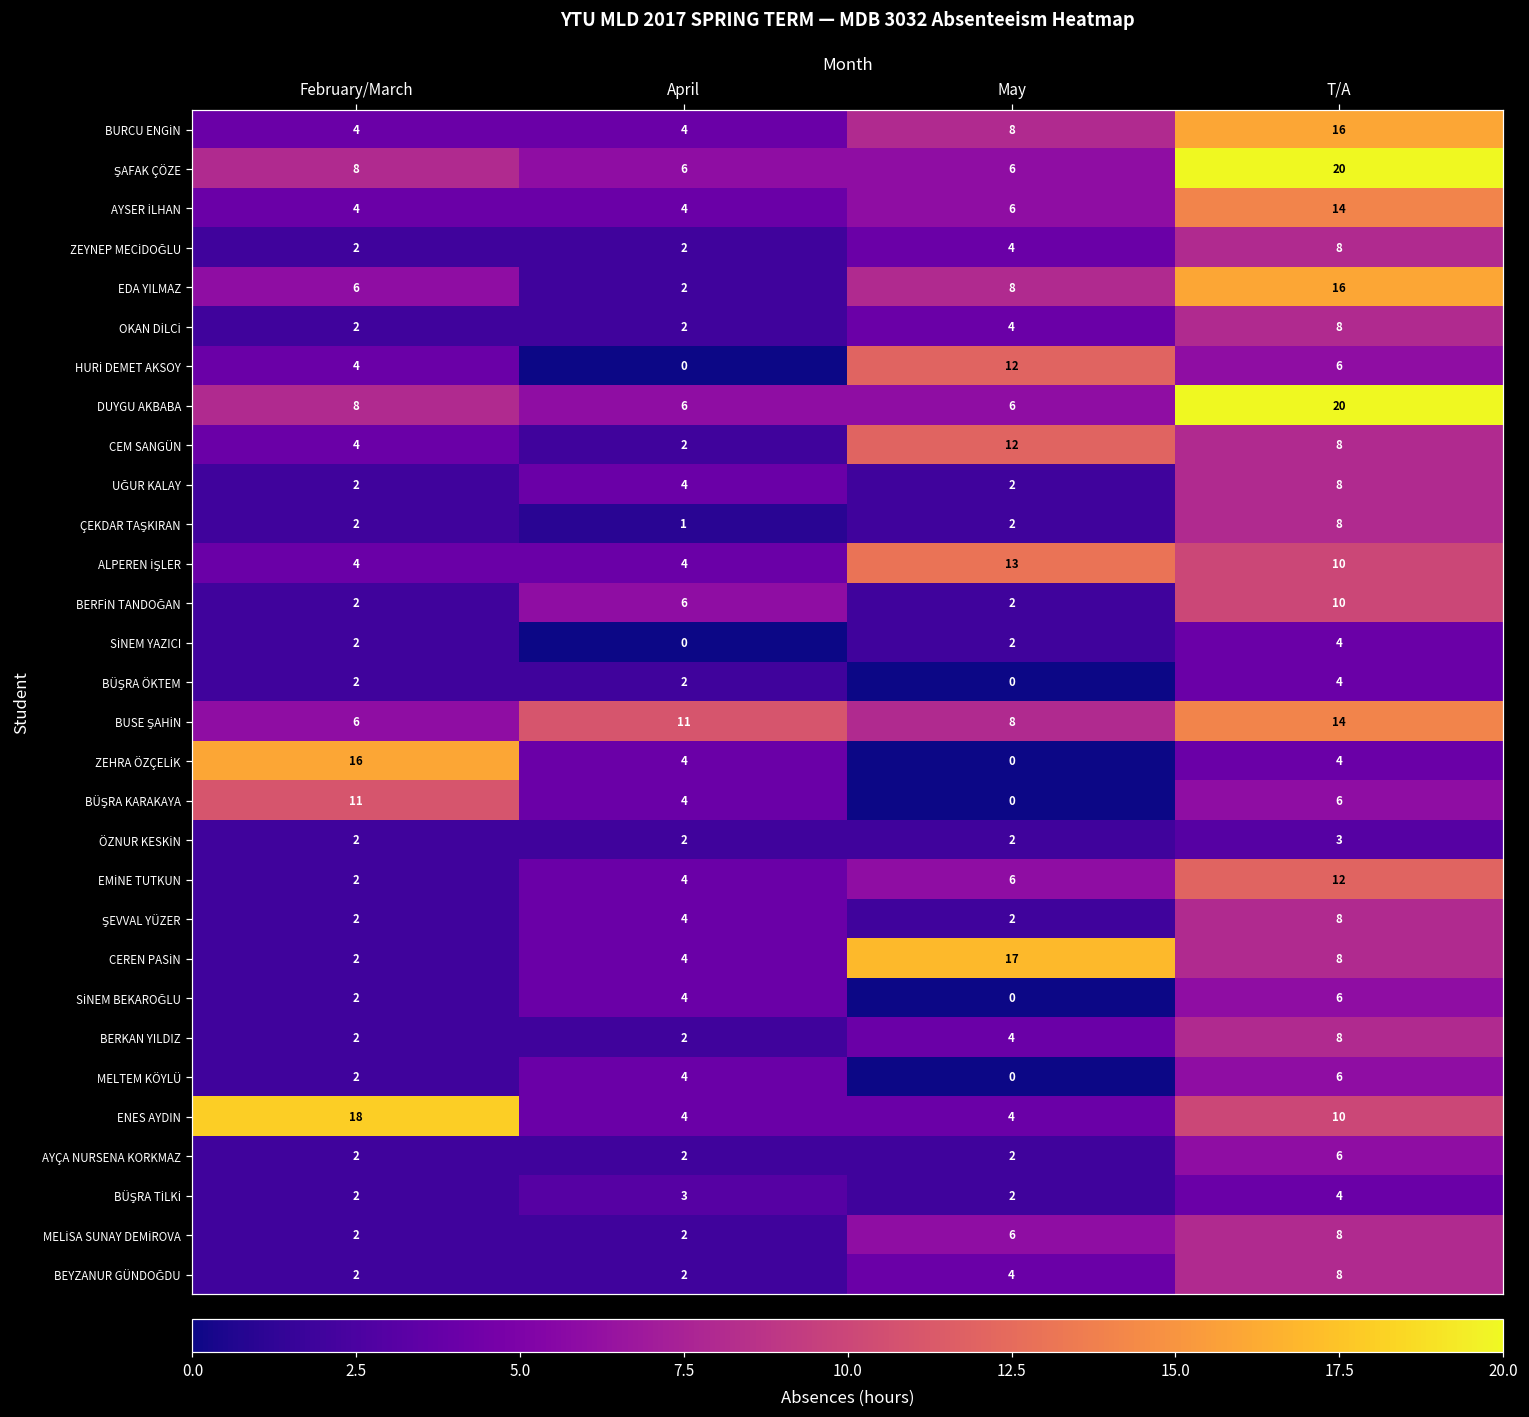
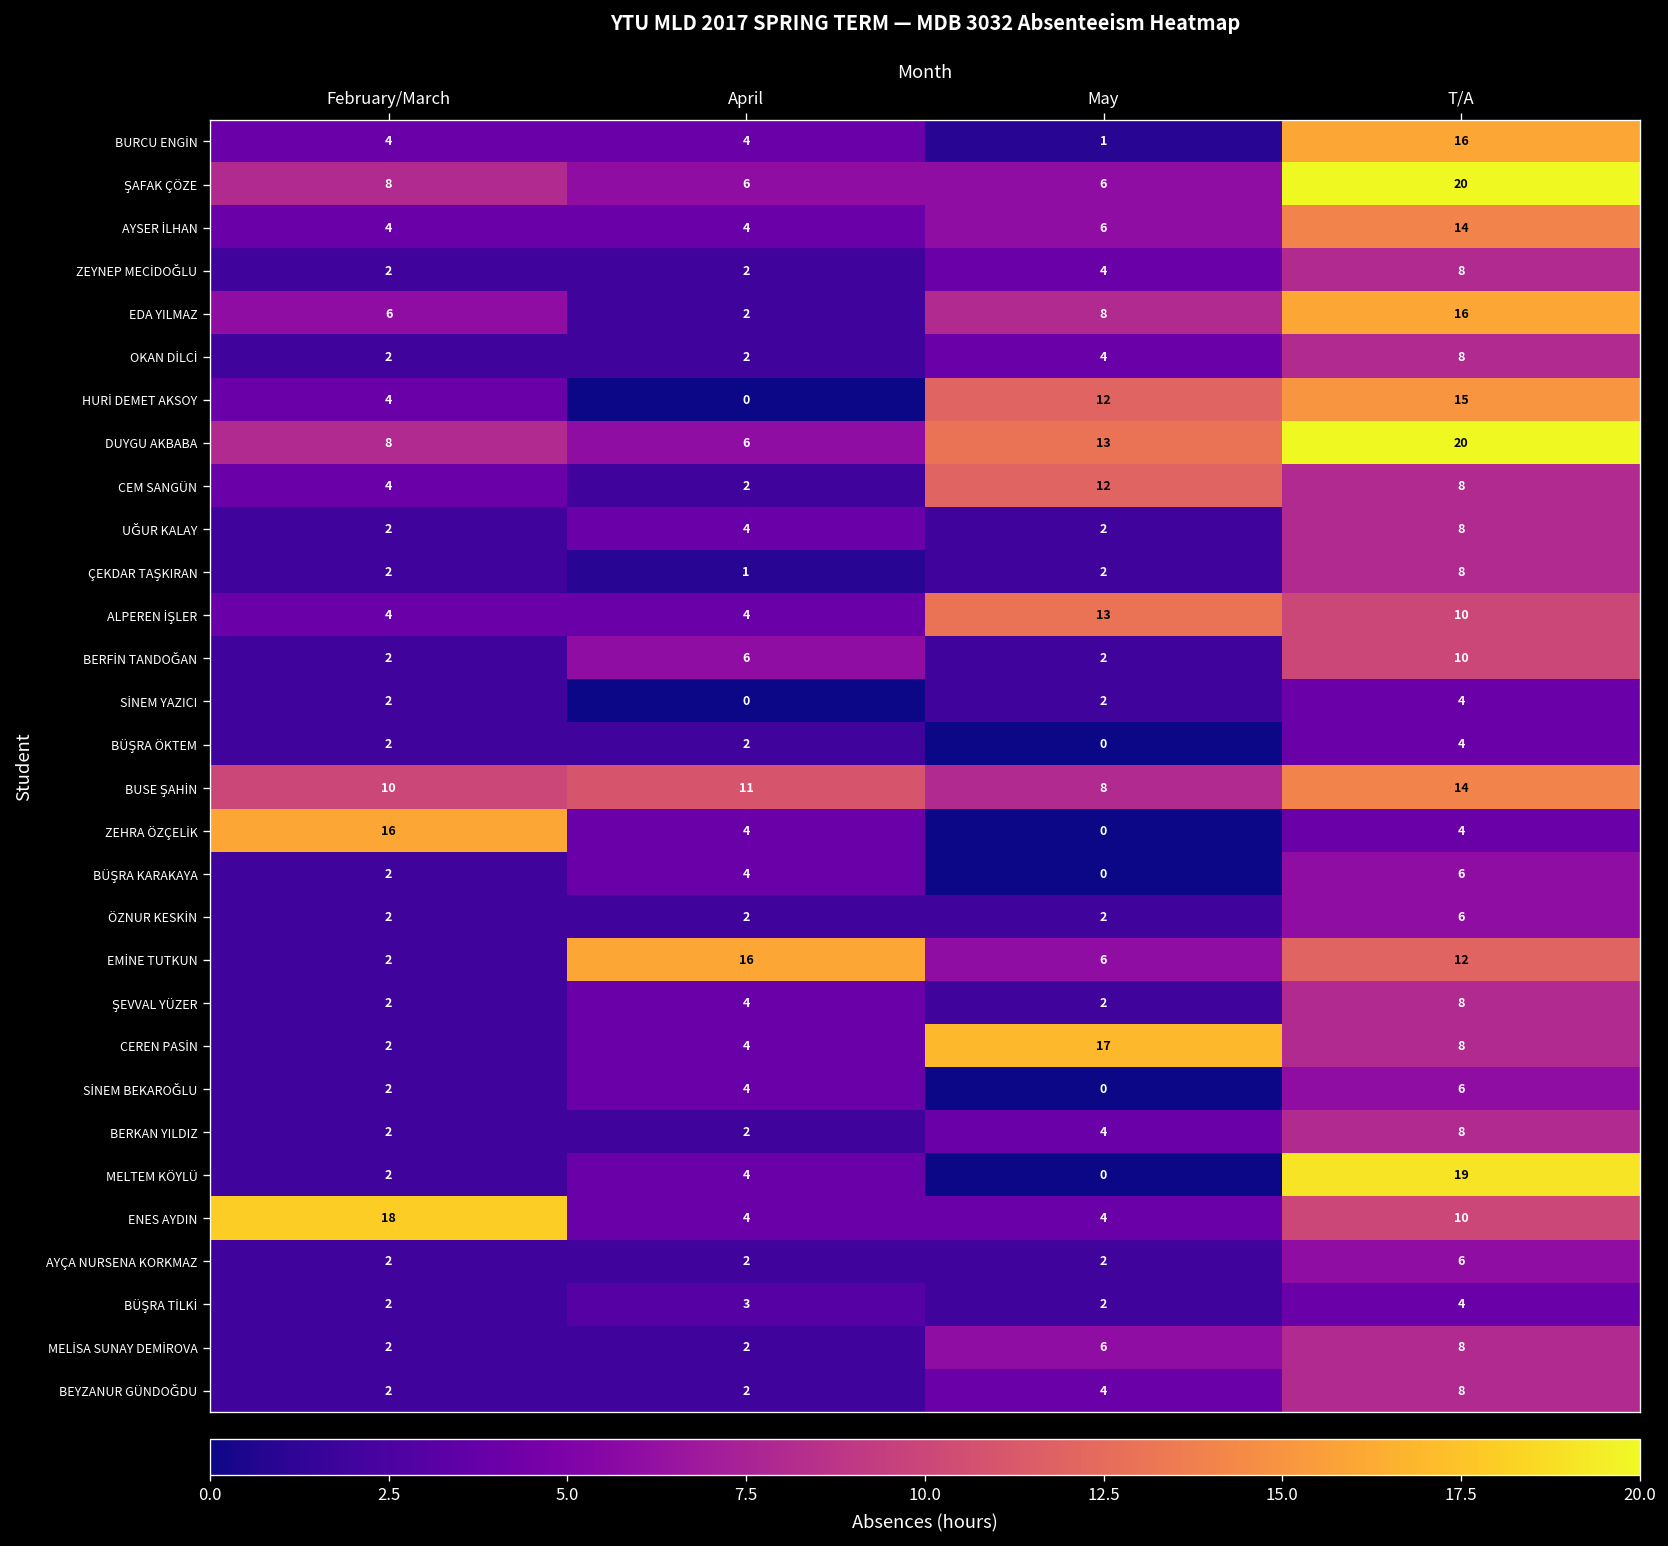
BURCU ENGİN, May: 8 -> 1
HURİ DEMET AKSOY, T/A: 6 -> 15
DUYGU AKBABA, May: 6 -> 13
BUSE ŞAHİN, February/March: 6 -> 10
BÜŞRA KARAKAYA, February/March: 11 -> 2
ÖZNUR KESKİN, T/A: 3 -> 6
EMİNE TUTKUN, April: 4 -> 16
MELTEM KÖYLÜ, T/A: 6 -> 19
